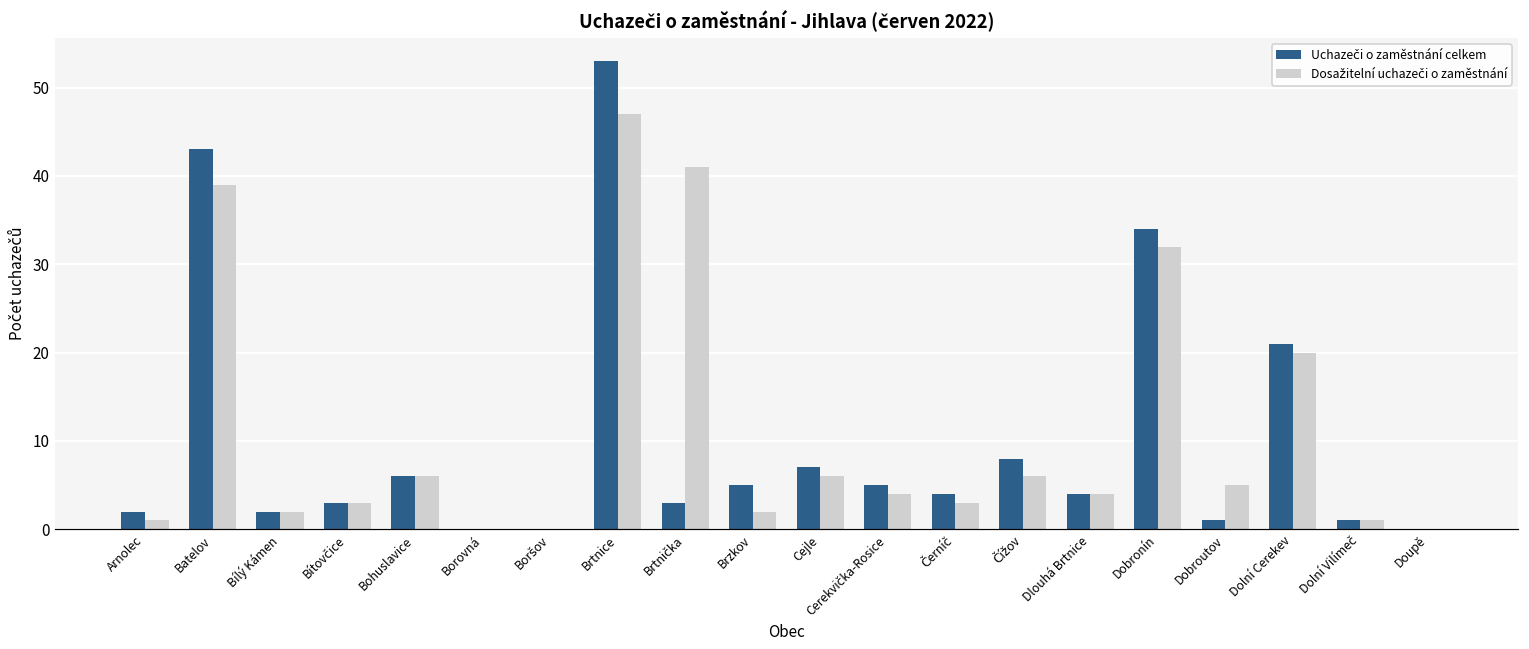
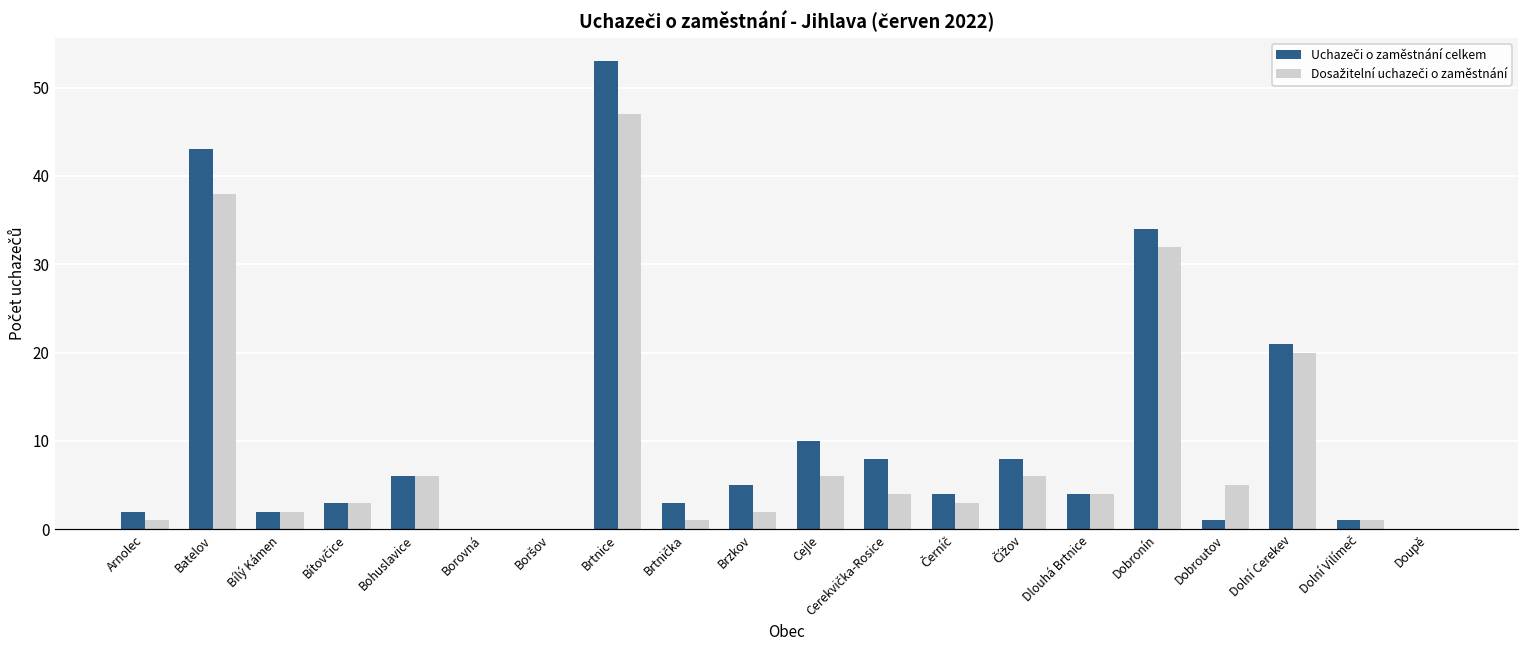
Dosažitelní uchazeči o zaměstnání, Batelov: 39 -> 38
Dosažitelní uchazeči o zaměstnání, Brtnička: 41 -> 1
Uchazeči o zaměstnání celkem, Cejle: 7 -> 10
Uchazeči o zaměstnání celkem, Cerekvička-Rosice: 5 -> 8
